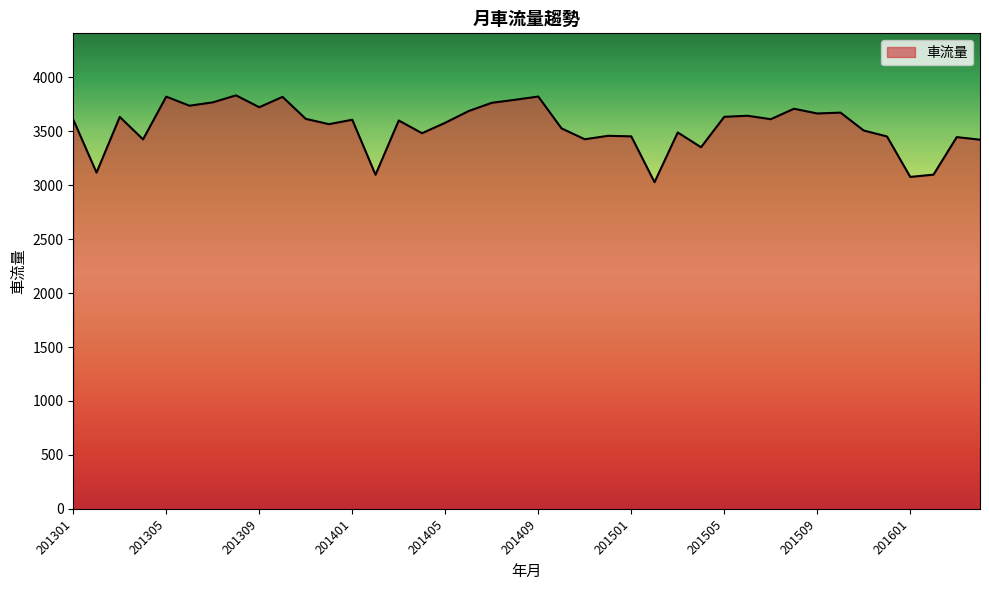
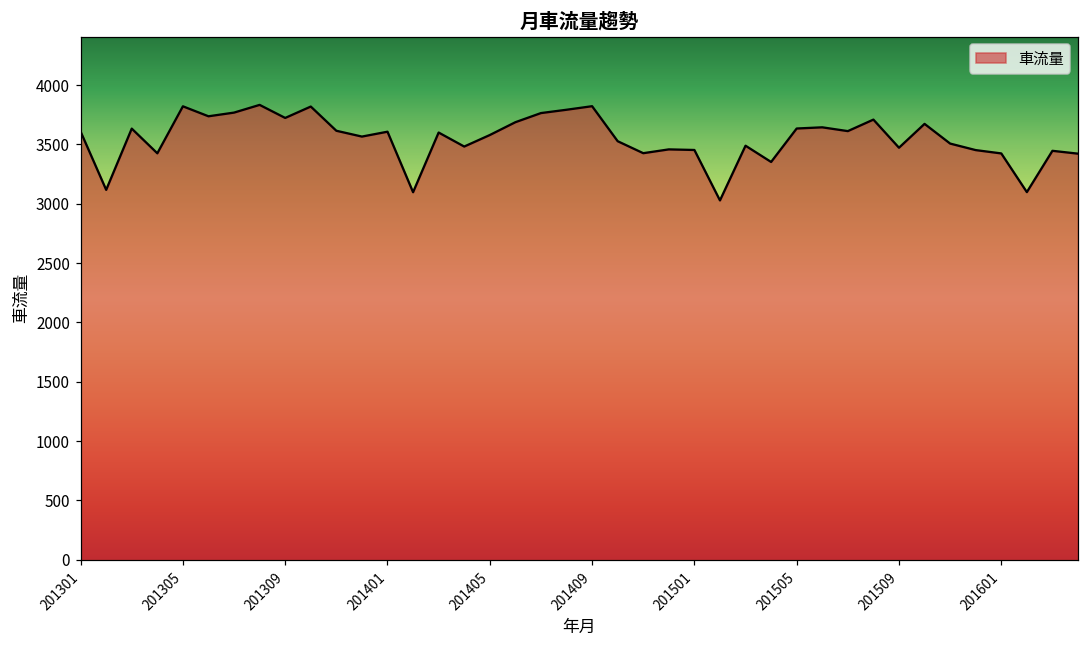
201509: 3670 -> 3470
201601: 3080 -> 3420
